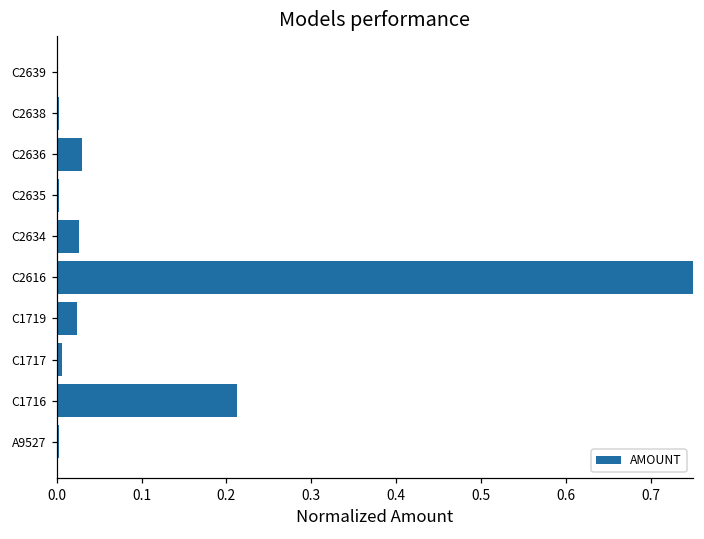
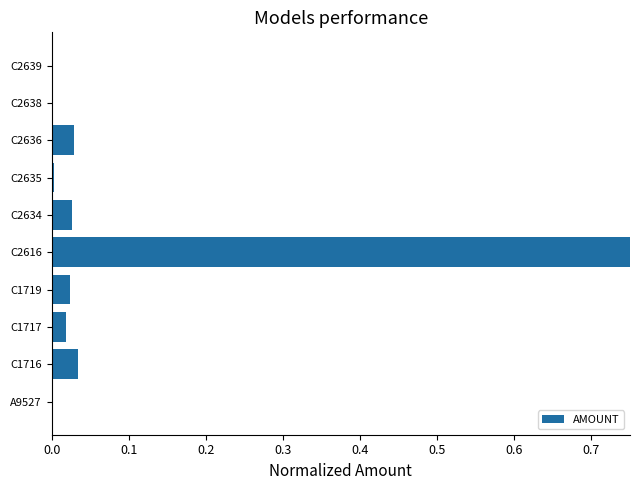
C1717: 0.01 -> 0.02
C1716: 0.21 -> 0.03
